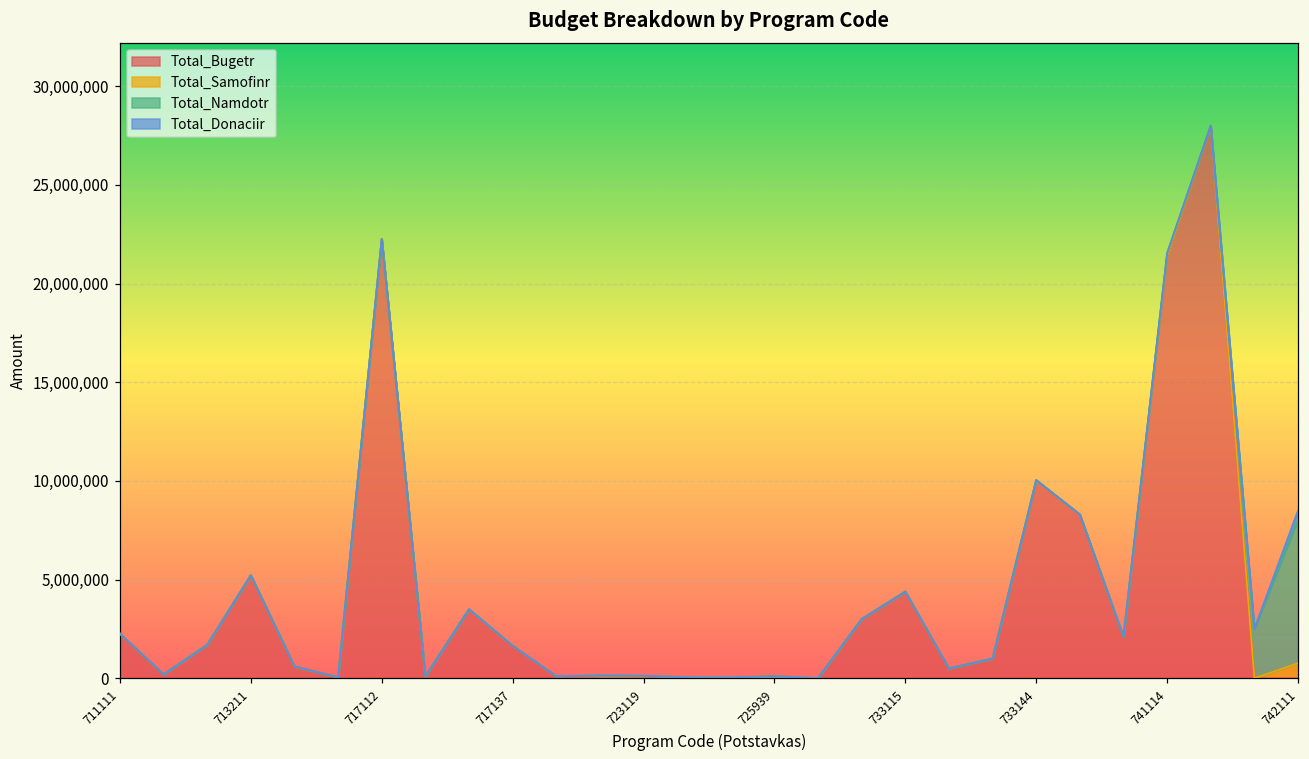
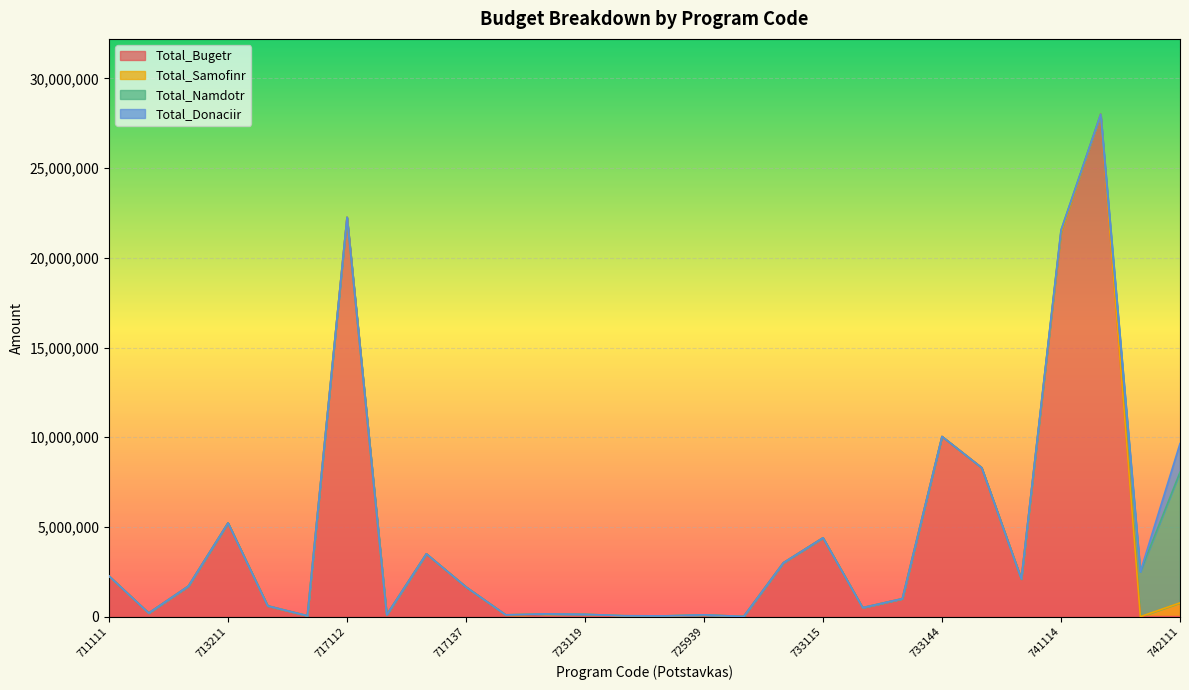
Total_Donaciir, 742111: 500,000 -> 1,600,000
